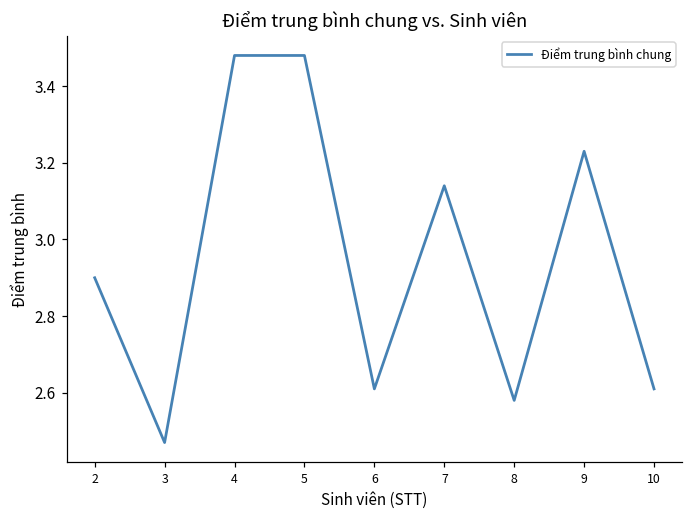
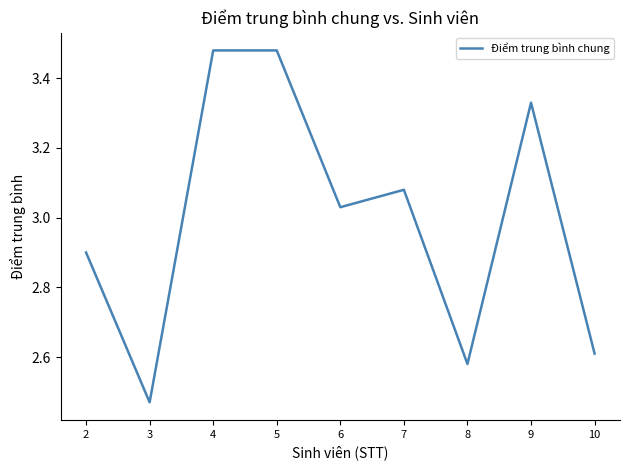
6: 2.61 -> 3.03
7: 3.14 -> 3.08
9: 3.23 -> 3.33
